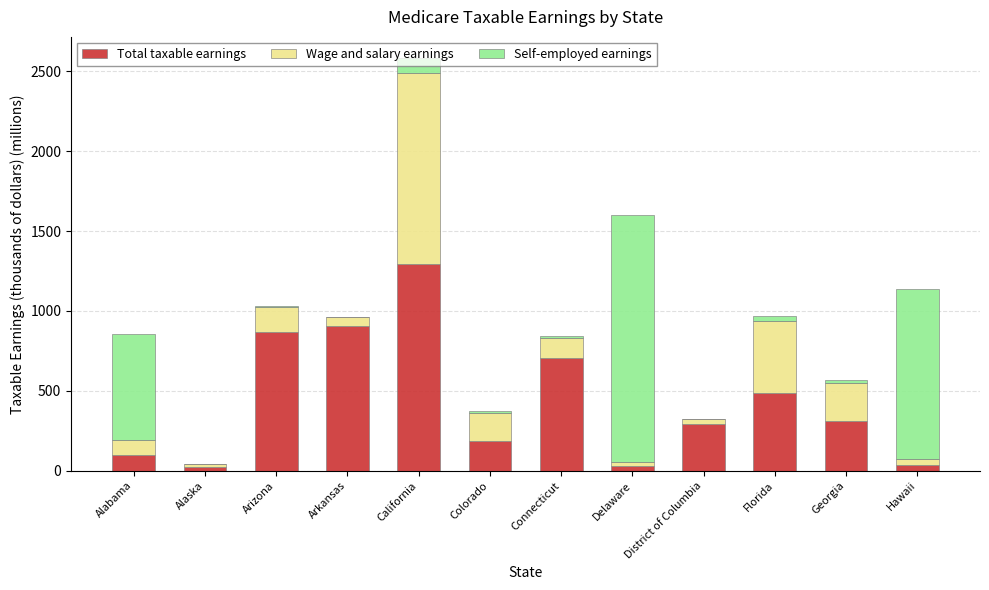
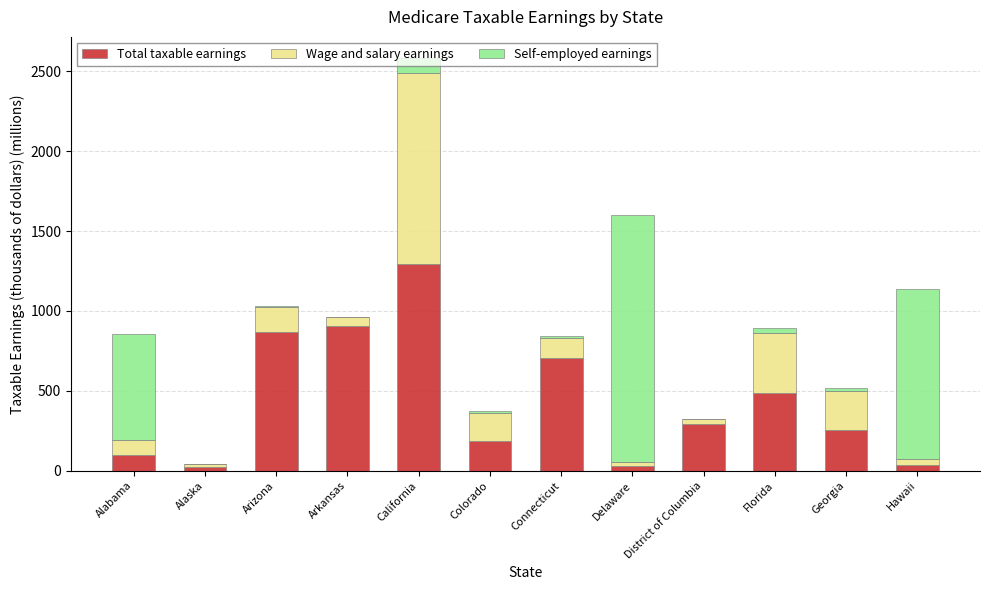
Wage and salary earnings, Florida: 450 -> 380
Total taxable earnings, Georgia: 310 -> 260
